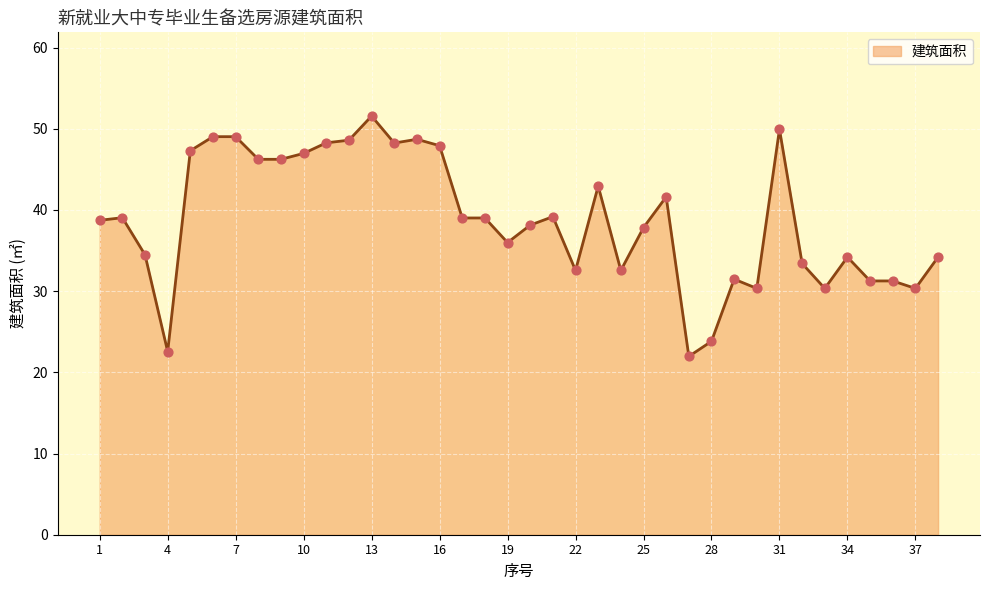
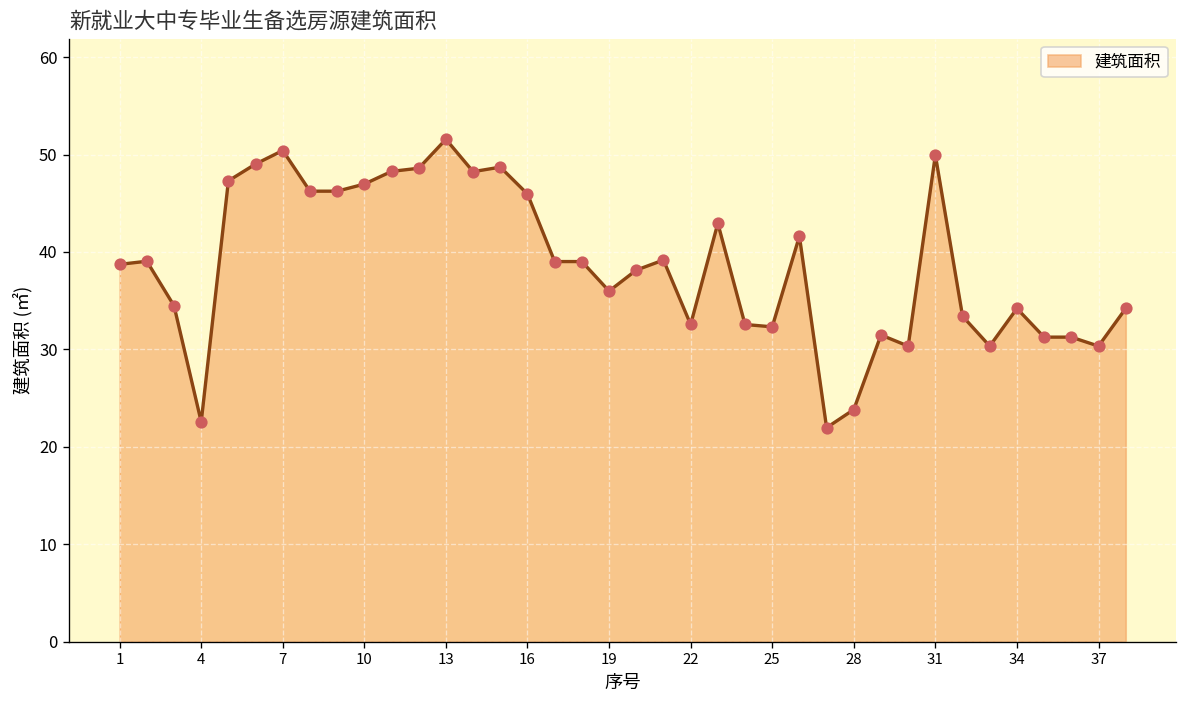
7: 49 -> 50
16: 48 -> 46
25: 38 -> 32
